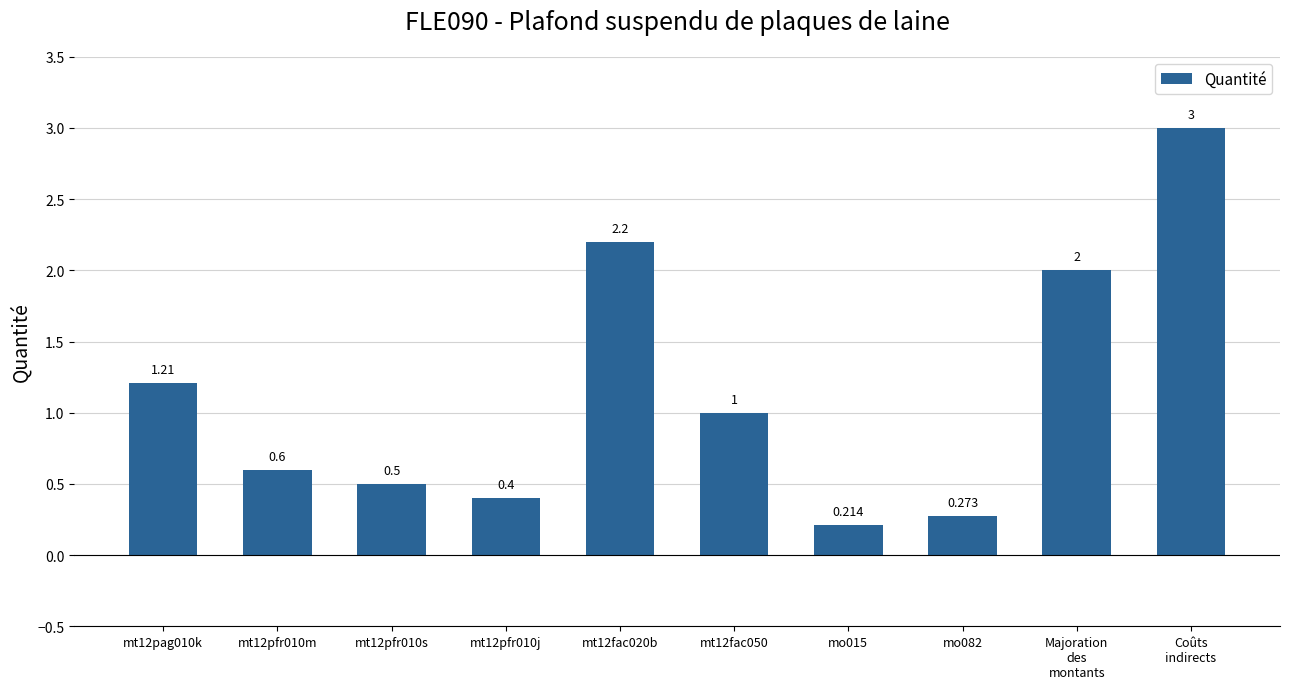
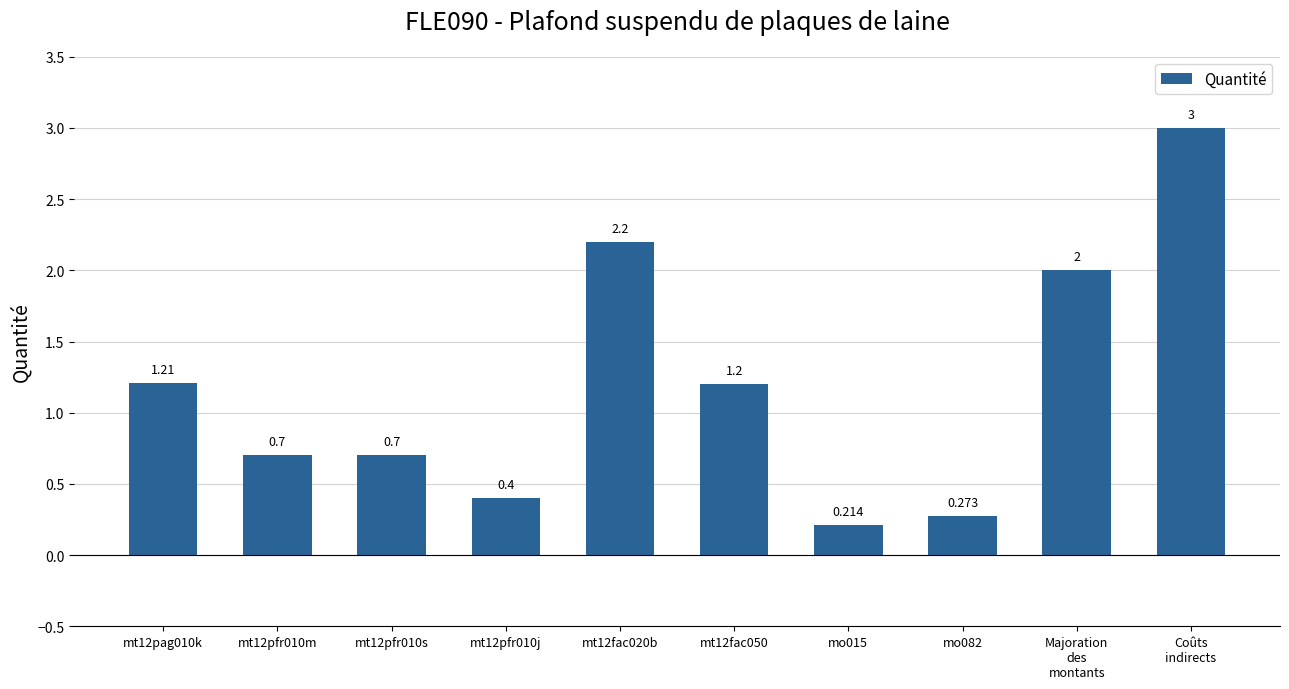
mt12pfr010m: 0.6 -> 0.7
mt12pfr010s: 0.5 -> 0.7
mt12fac050: 1 -> 1.2
